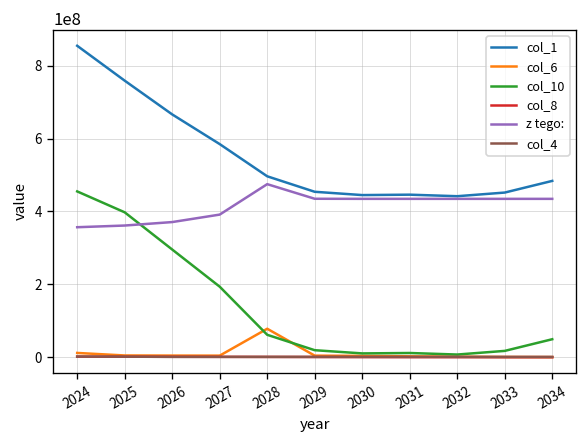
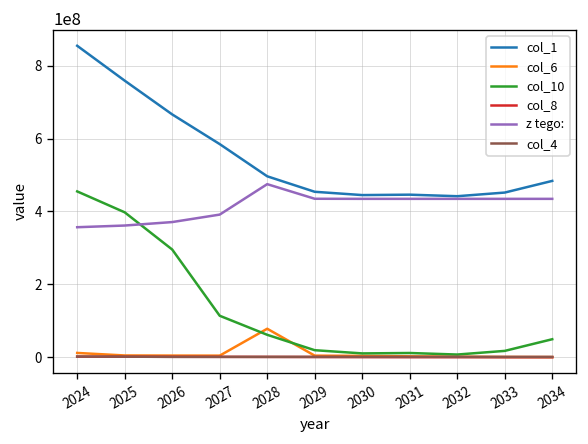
col_10, 2027: 190000000 -> 110000000
